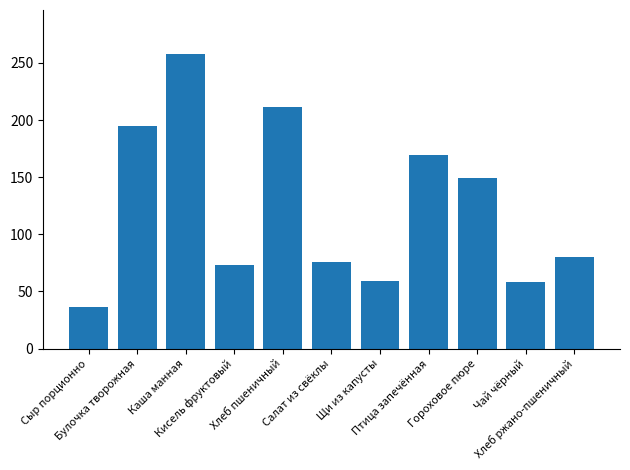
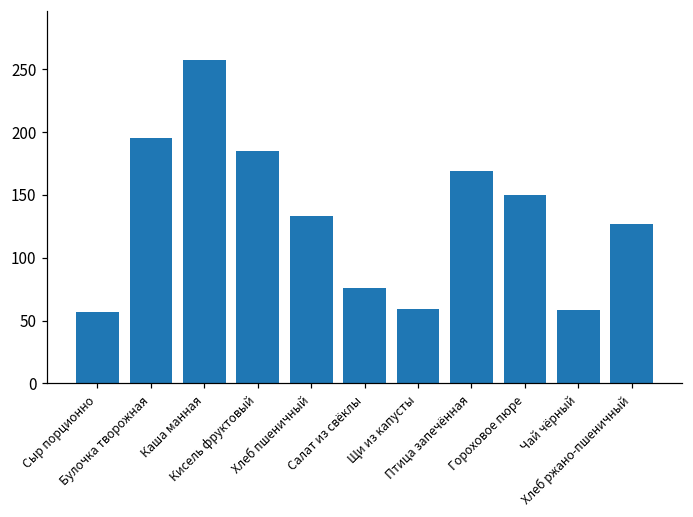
Сыр порционно: 36 -> 57
Кисель фруктовый: 73 -> 185
Хлеб пшеничный: 211 -> 133
Хлеб ржано-пшеничный: 80 -> 127
